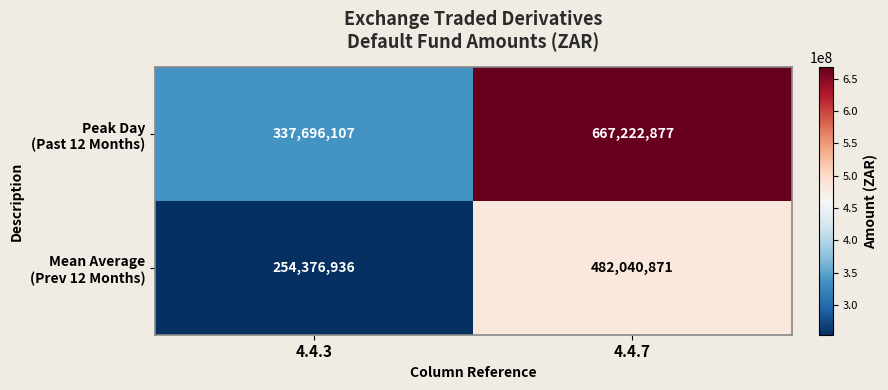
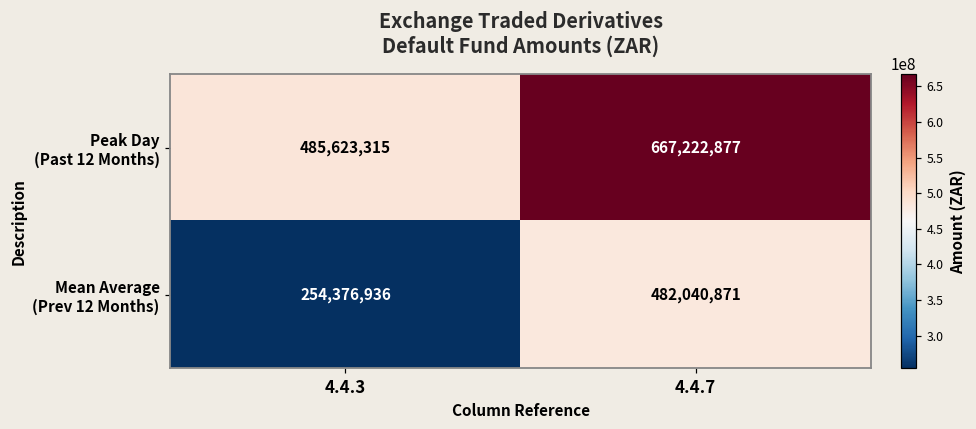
Peak Day (Past 12 Months), 4.4.3: 337,696,107 -> 485,623,315
